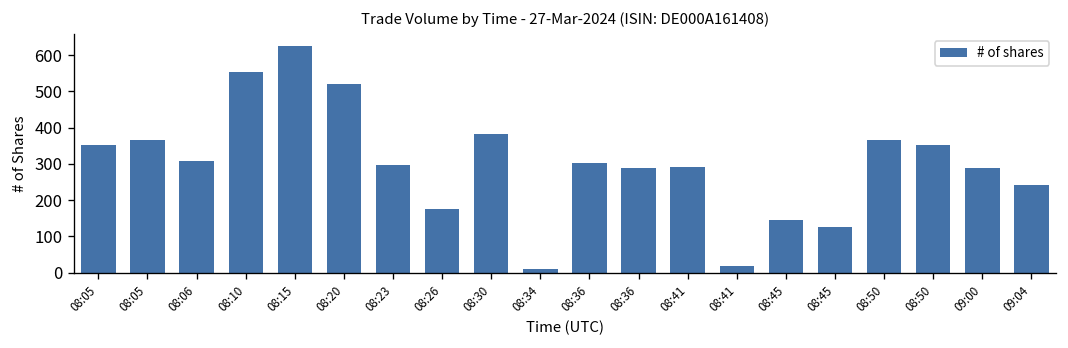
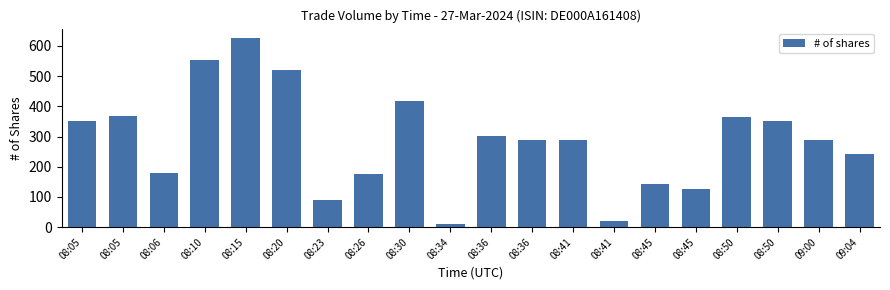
08:06: 310 -> 180
08:23: 300 -> 90
08:30: 380 -> 420
